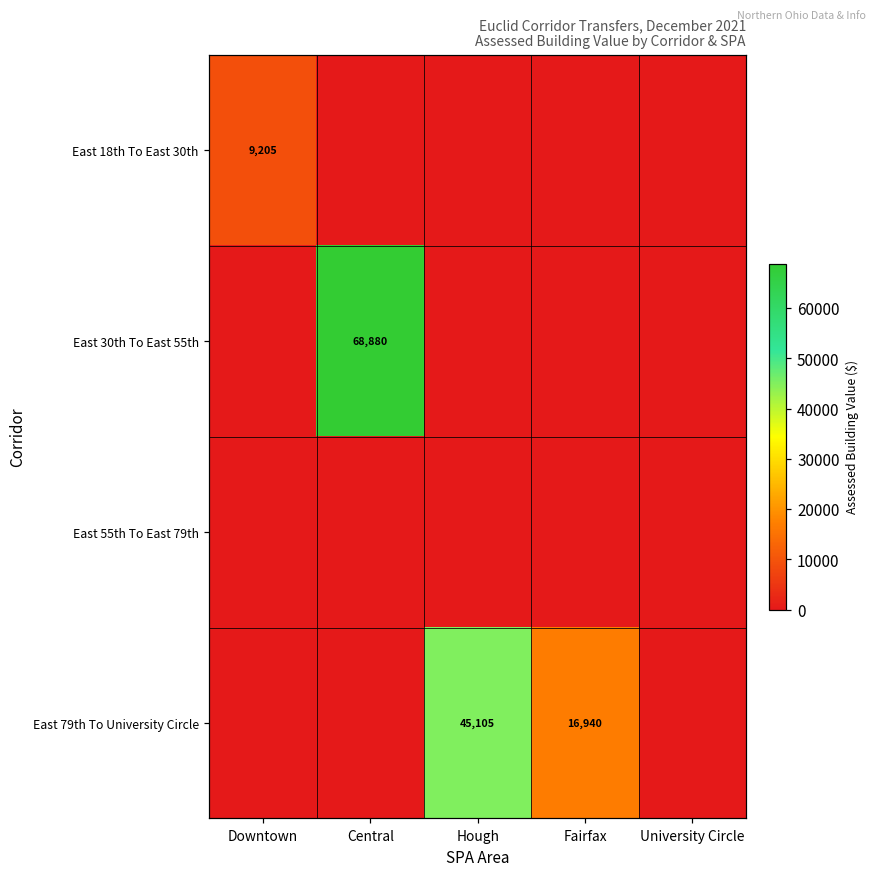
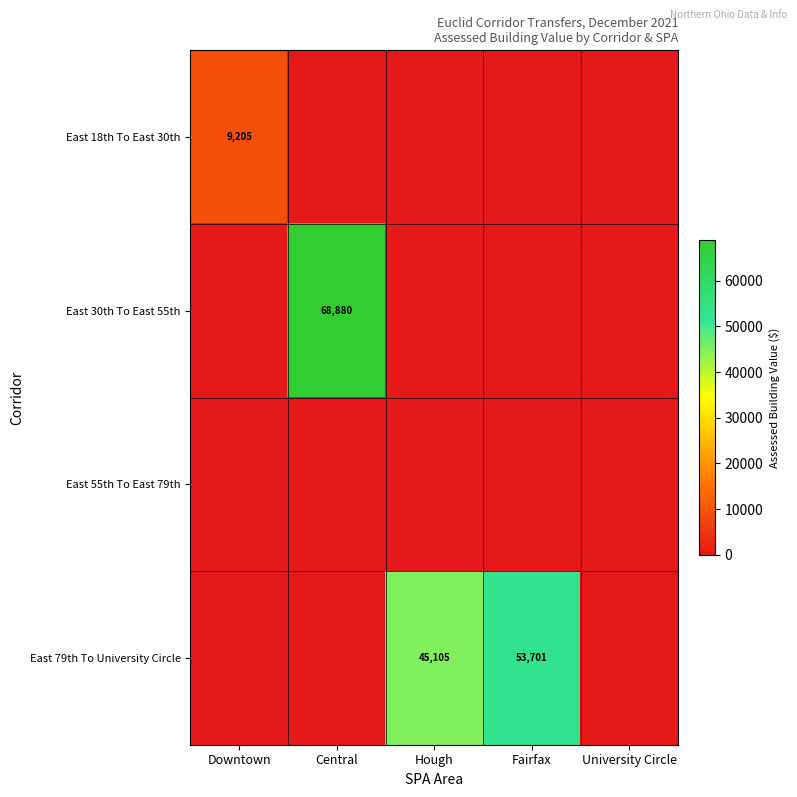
East 79th To University Circle, Fairfax: 16,940 -> 53,701
